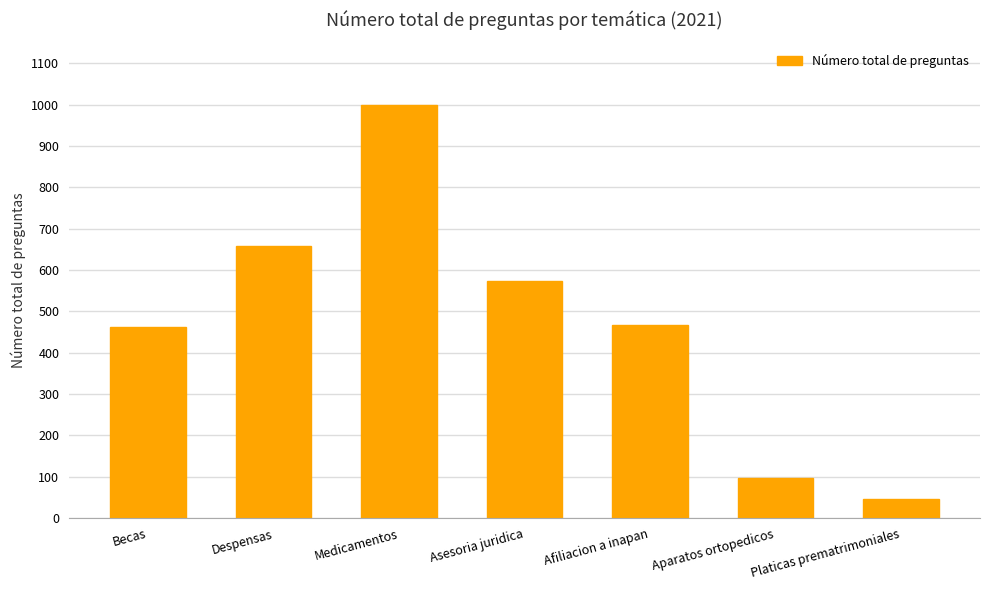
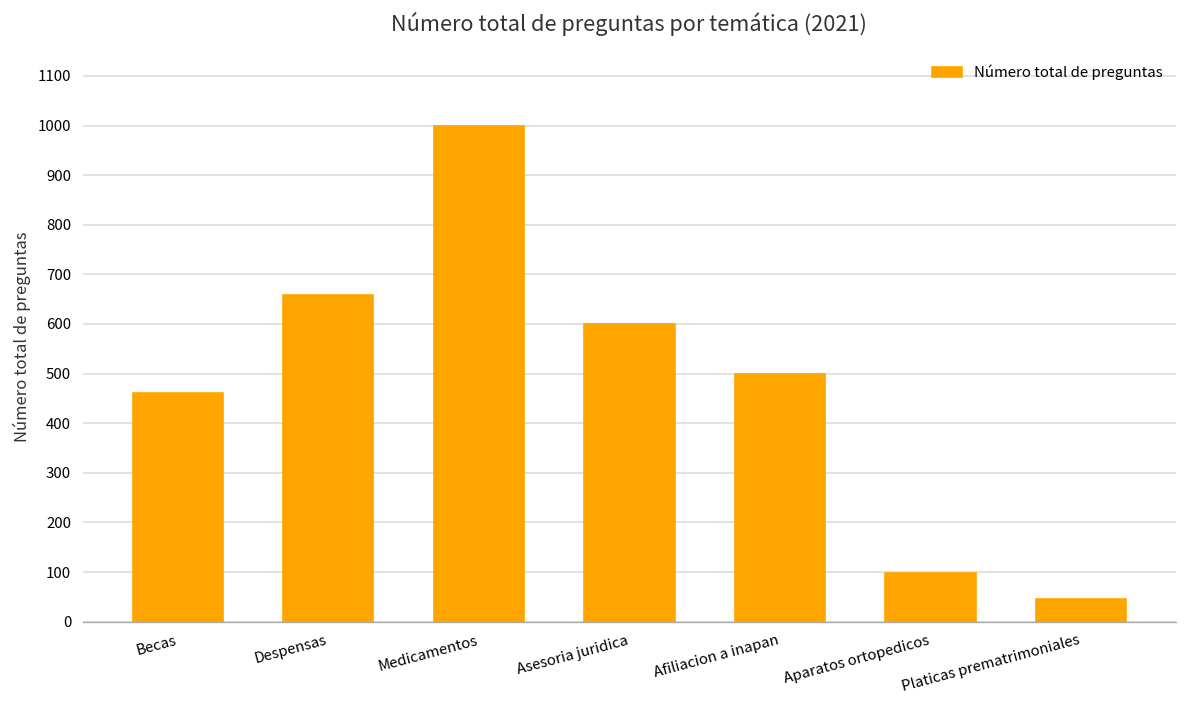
Asesoria juridica: 570 -> 600
Afiliacion a inapan: 470 -> 500
